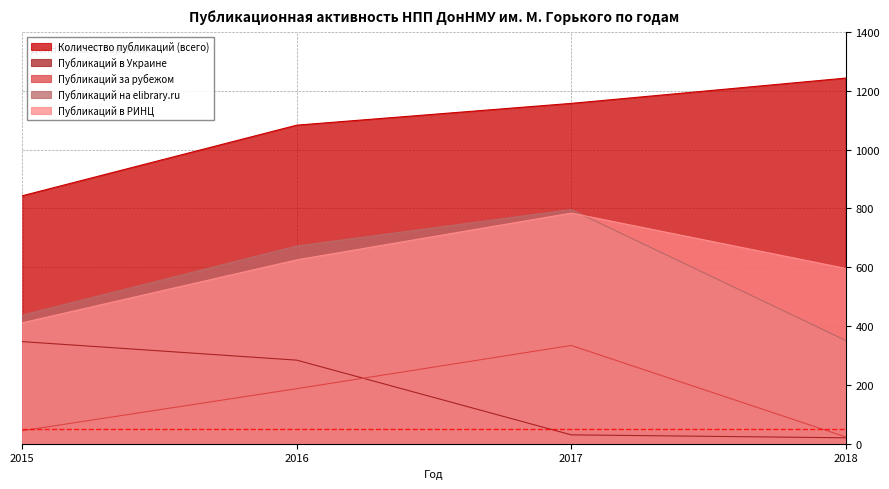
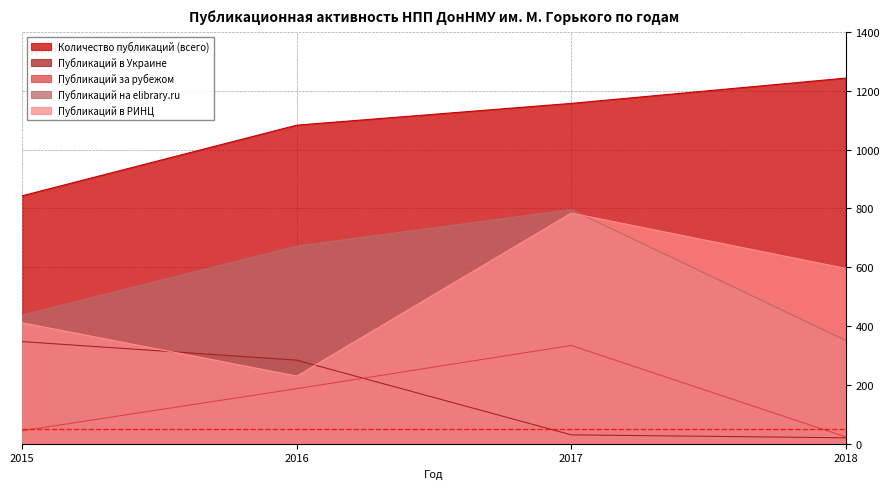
Публикаций в РИНЦ, 2016: 630 -> 230
